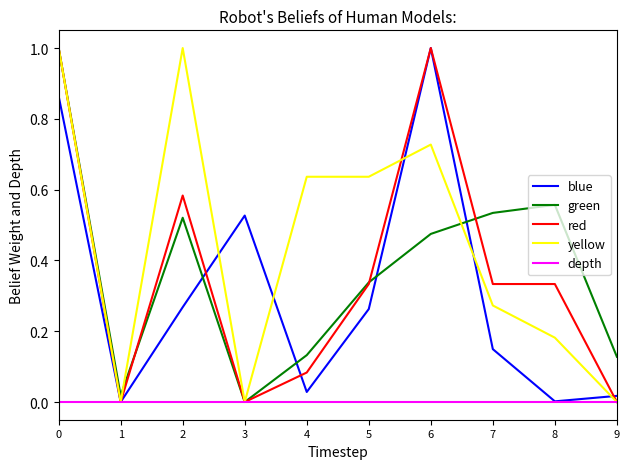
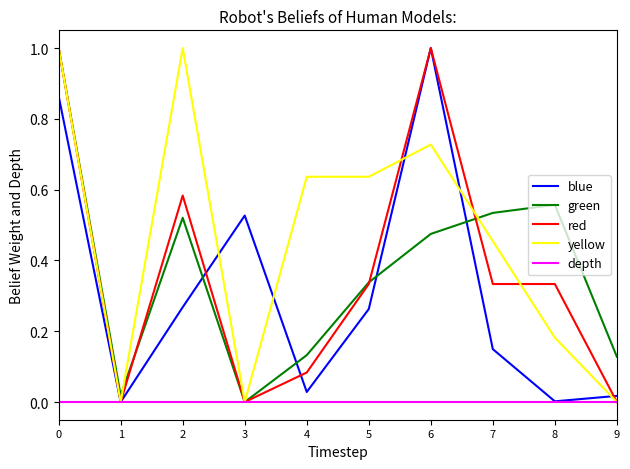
yellow, 7: 0.27 -> 0.45
